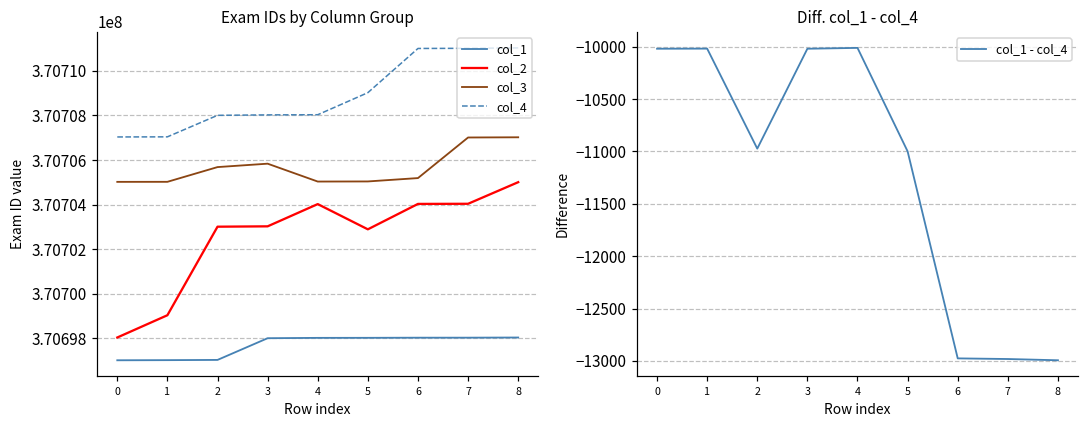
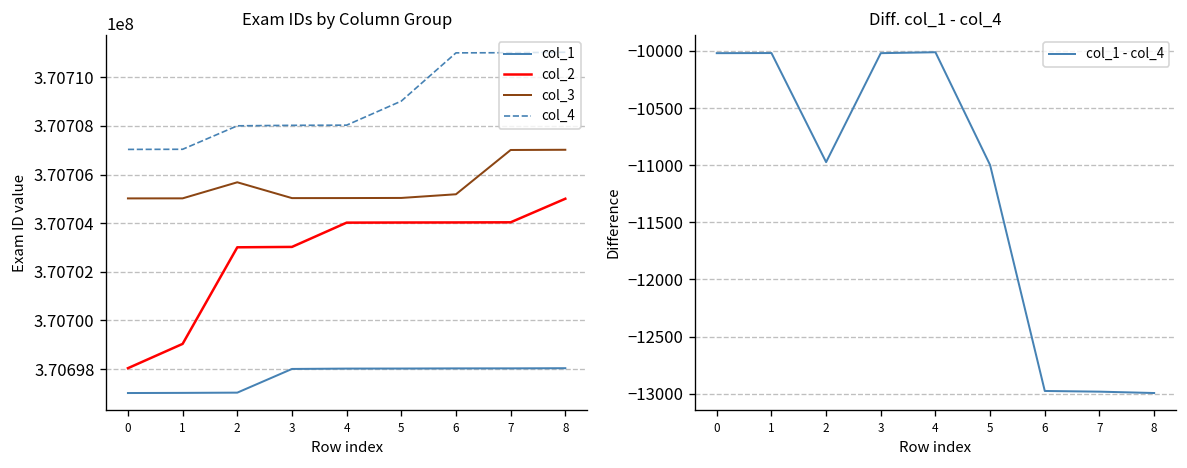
Exam IDs by Column Group, col_3, 3: 370705800 -> 370705000
Exam IDs by Column Group, col_2, 5: 370702900 -> 370704000
